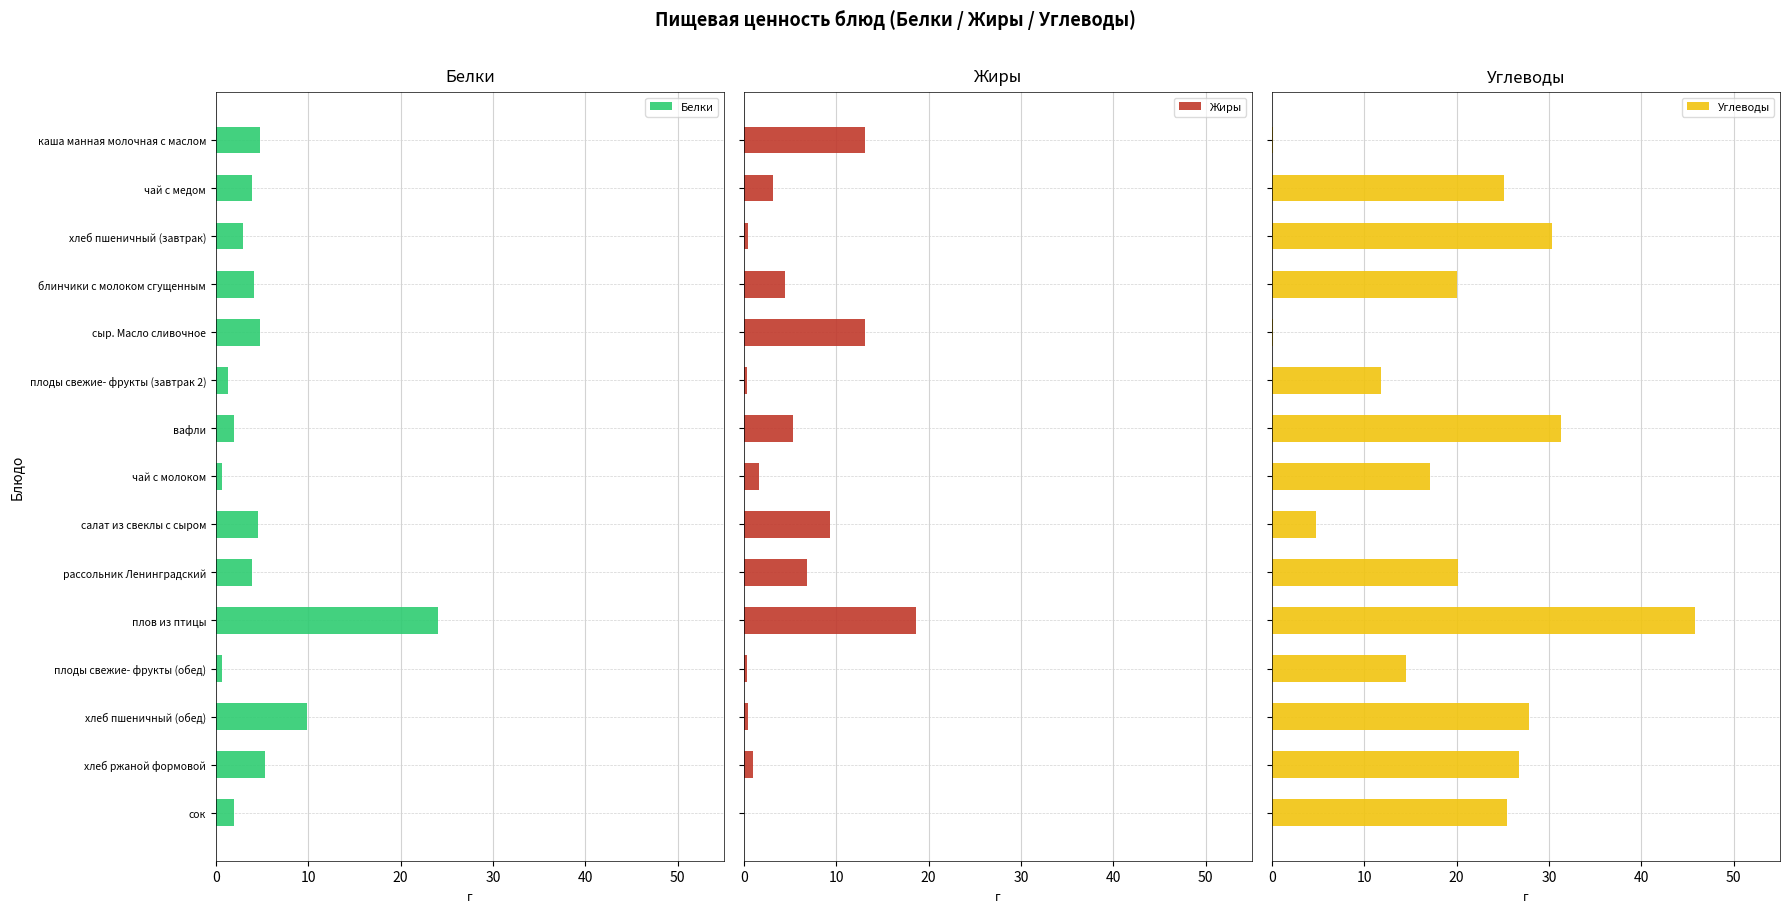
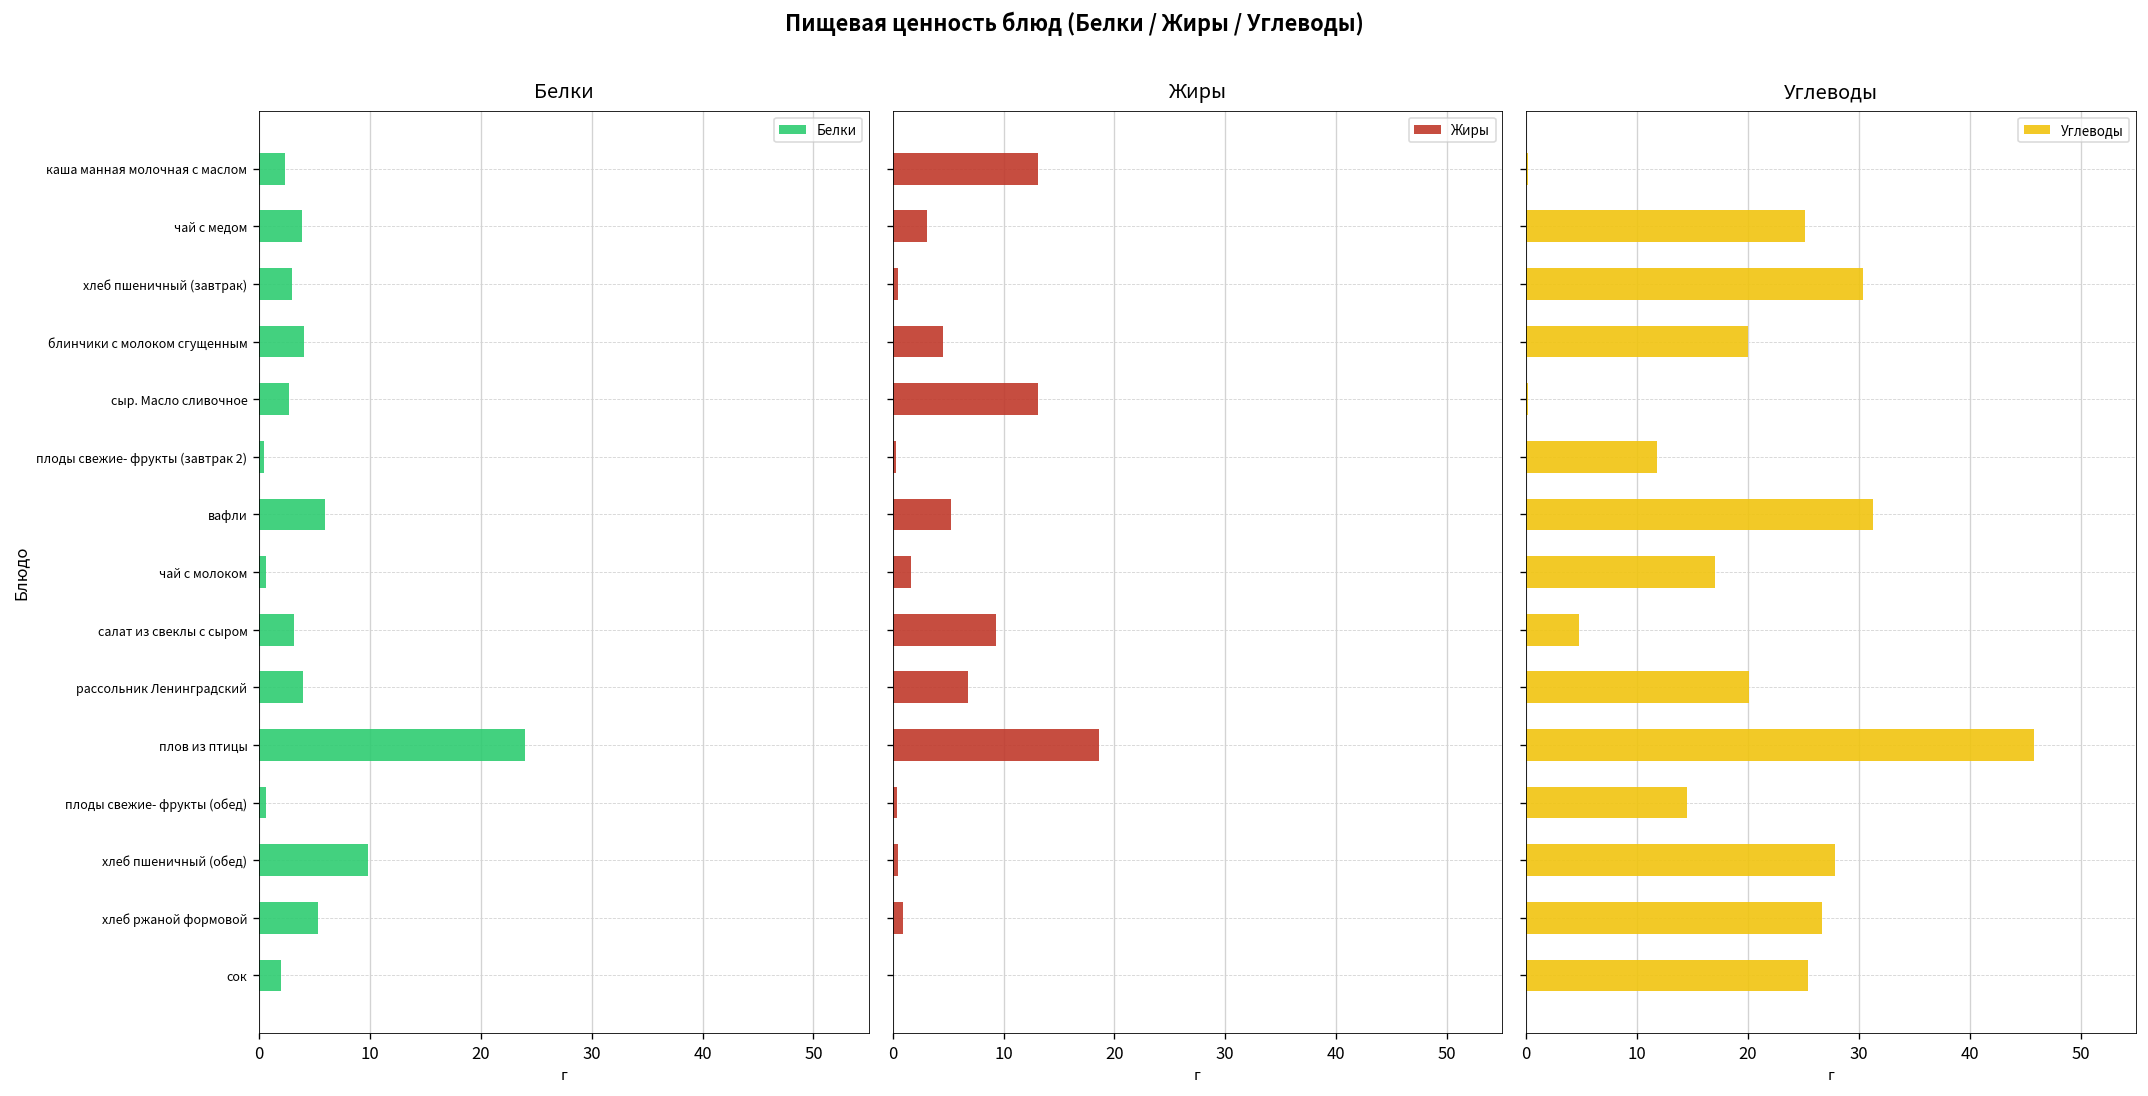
Белки, каша манная молочная с маслом: 5 -> 2
Белки, сыр. Масло сливочное: 5 -> 3
Белки, плоды свежие- фрукты (завтрак 2): 1 -> 0
Белки, вафли: 2 -> 6
Белки, салат из свеклы с сыром: 5 -> 3
